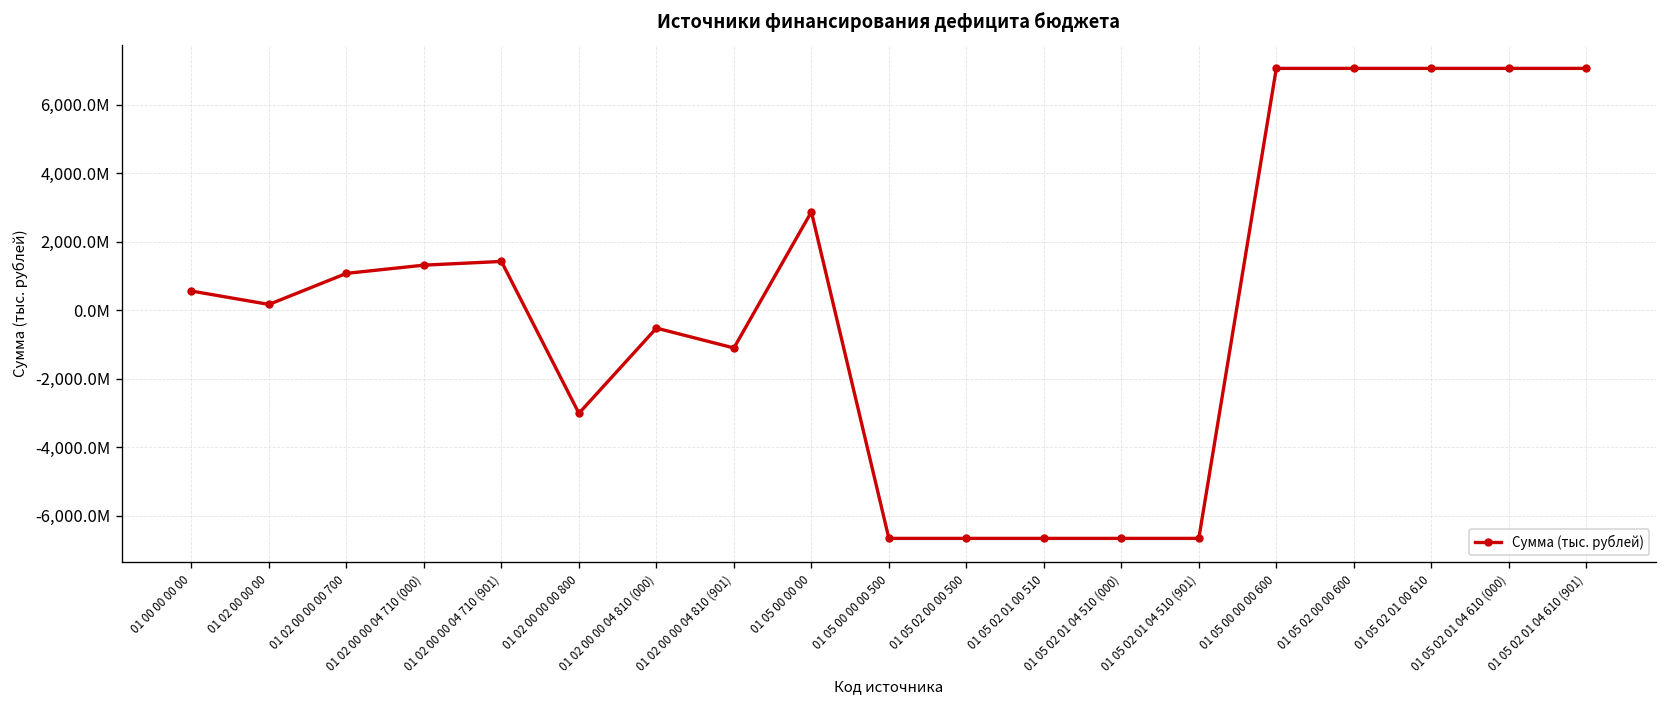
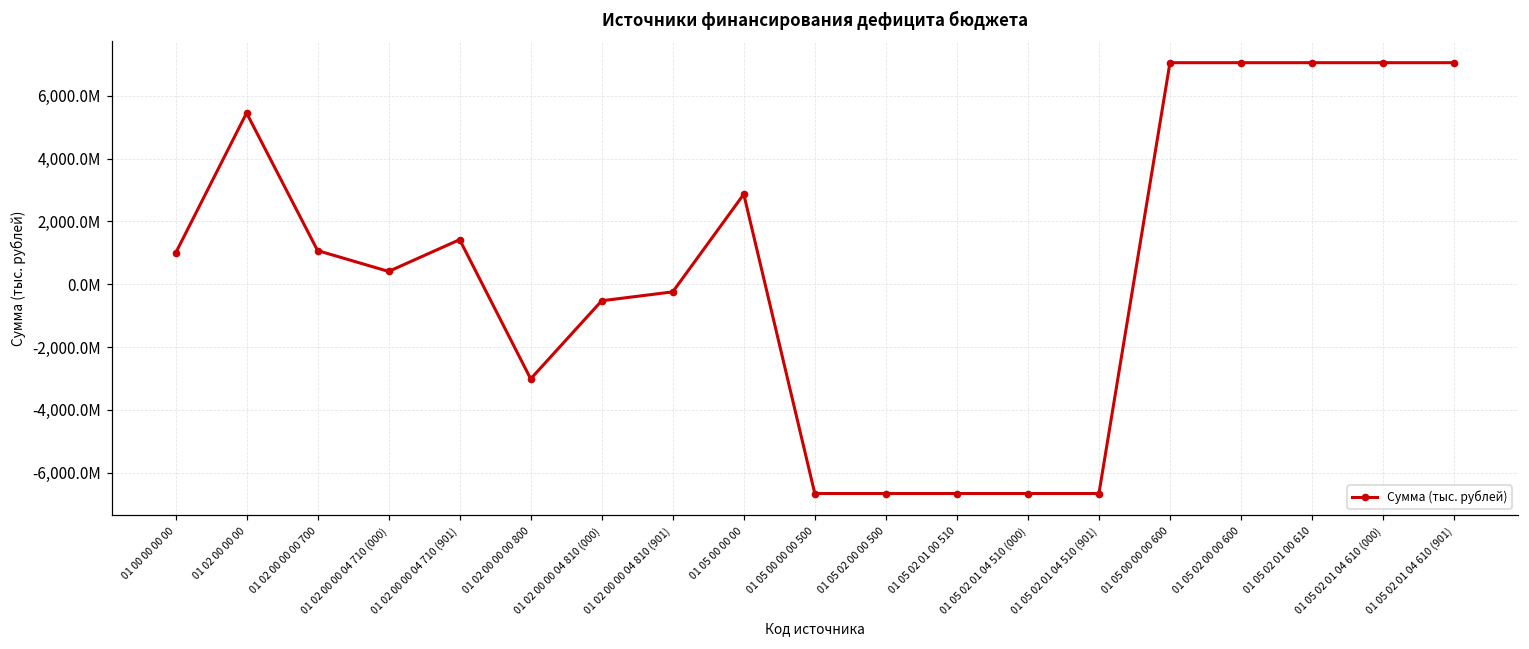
01 00 00 00 00: 600,000,000 -> 1,000,000,000
01 02 00 00 00: 200,000,000 -> 5,500,000,000
01 02 00 00 04 710 (000): 1,300,000,000 -> 400,000,000
01 02 00 00 04 810 (901): -1,100,000,000 -> -200,000,000
